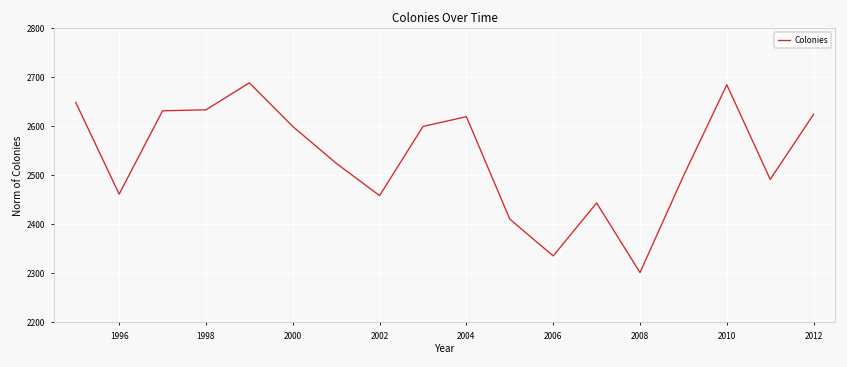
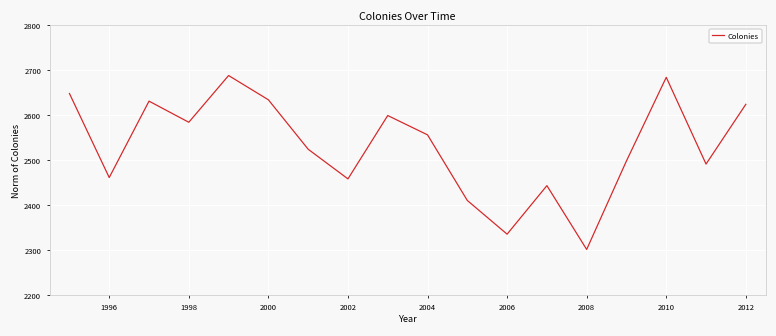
1998: 2630 -> 2580
2000: 2600 -> 2630
2004: 2620 -> 2560
